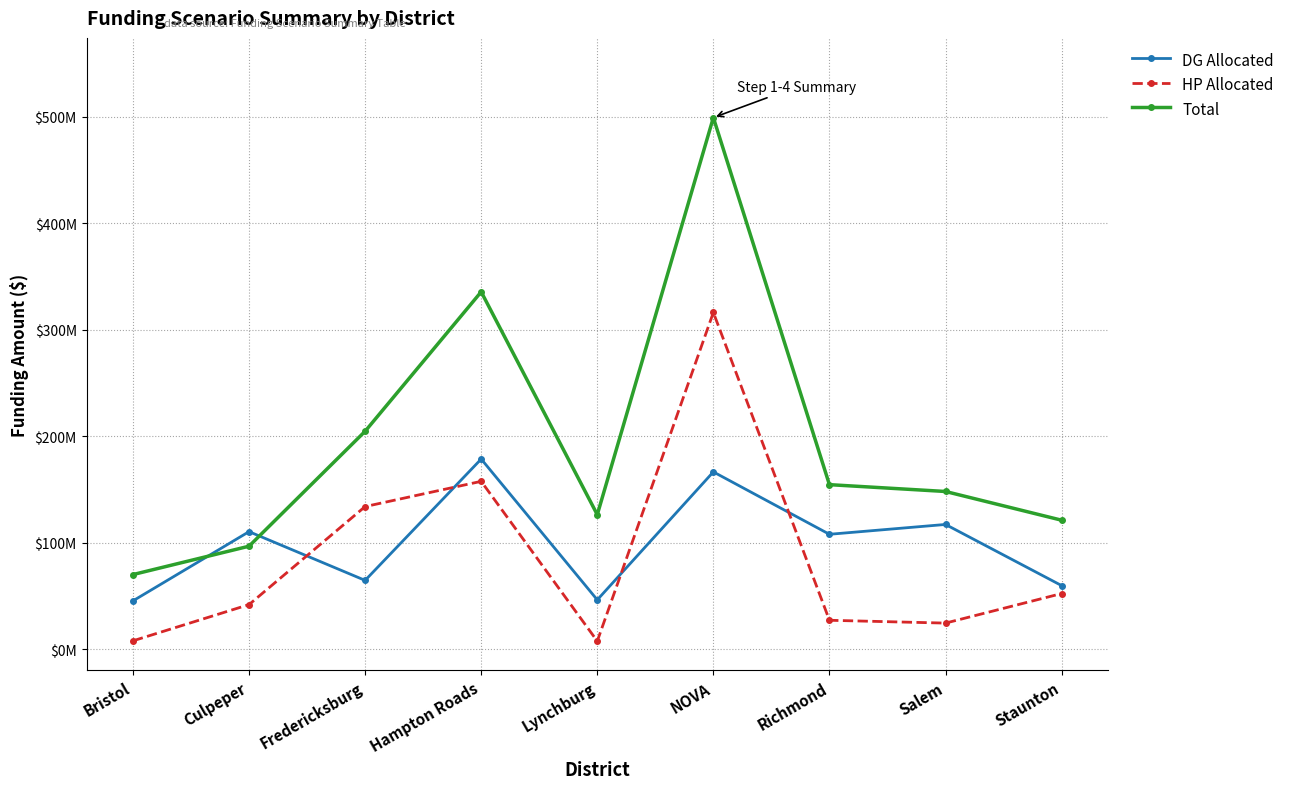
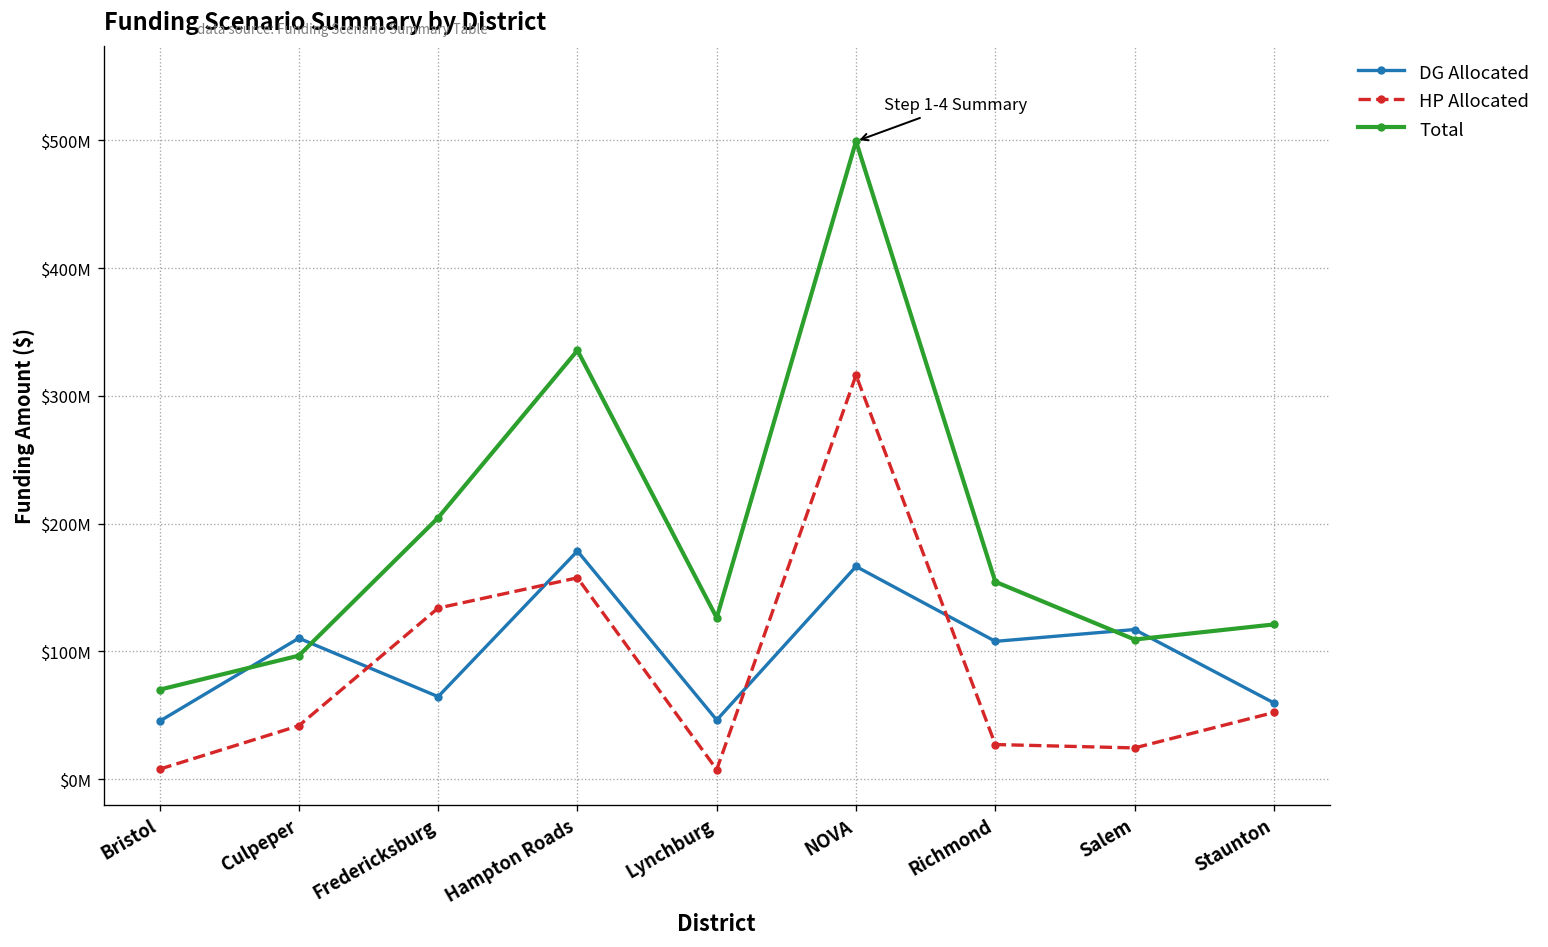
Total, Salem: $148000000 -> $109000000
